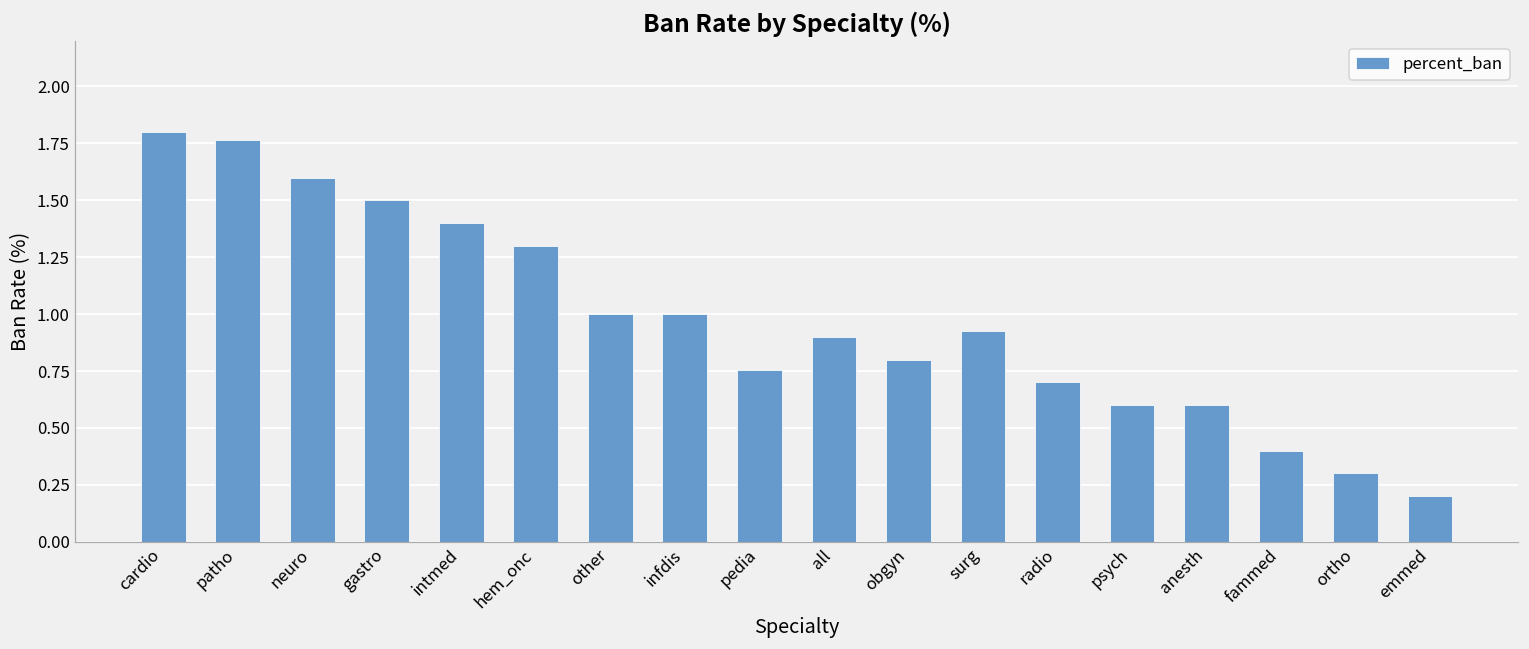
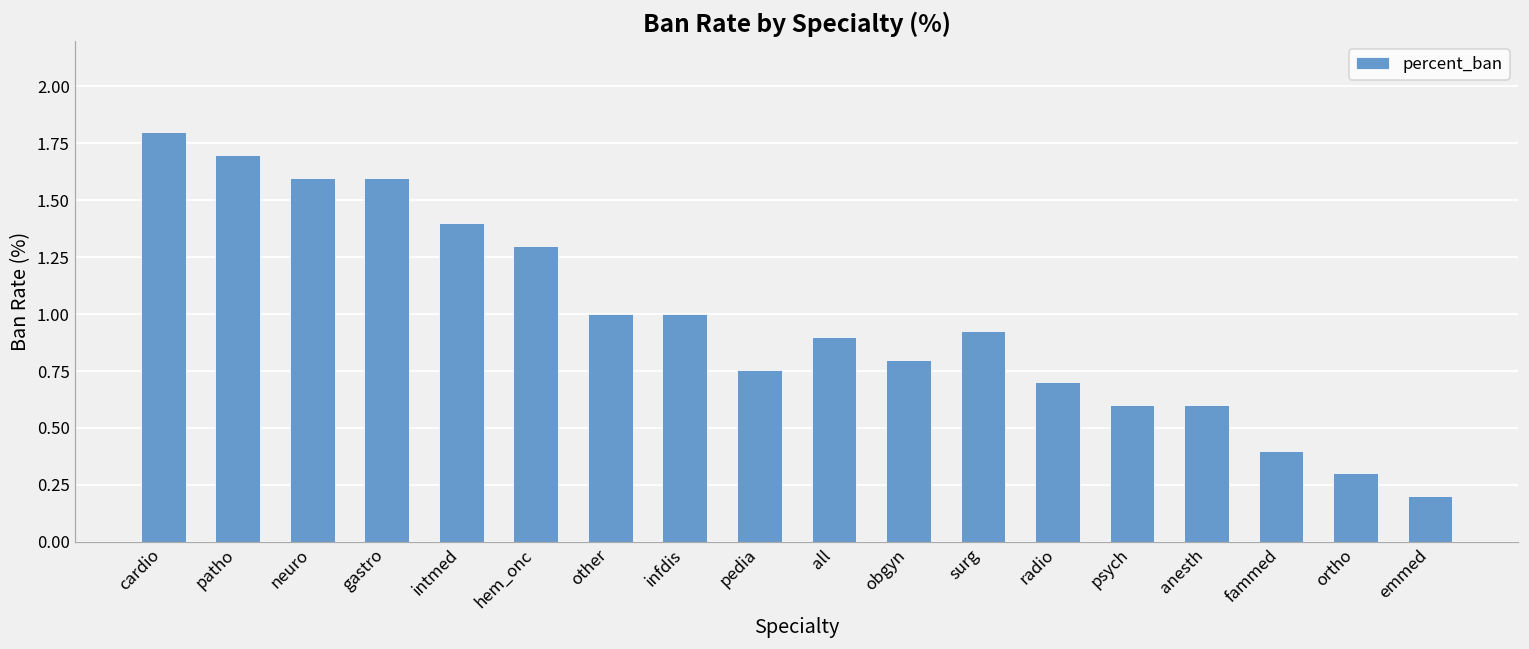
patho: 1.76 -> 1.70
gastro: 1.5 -> 1.6
